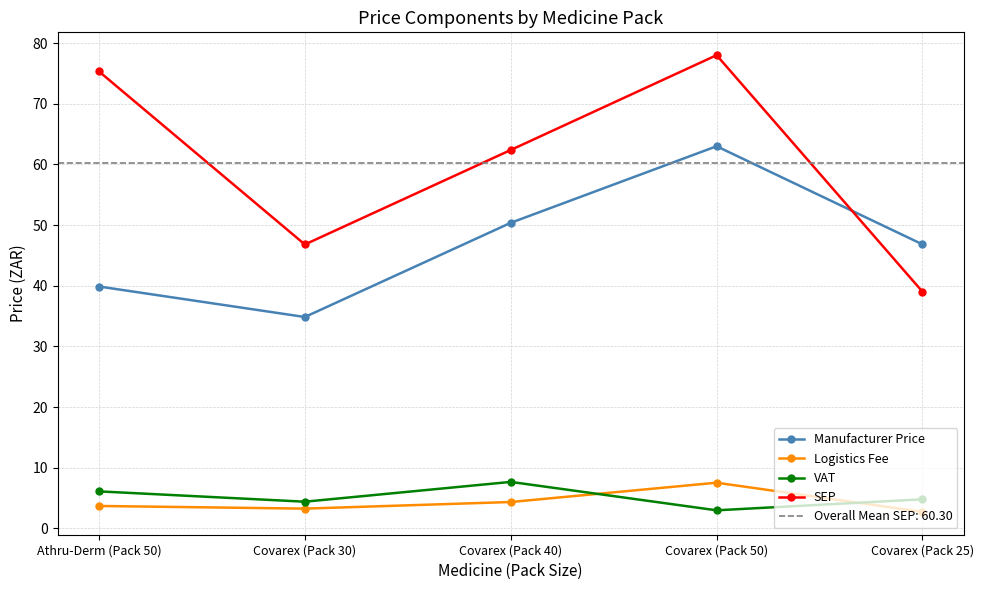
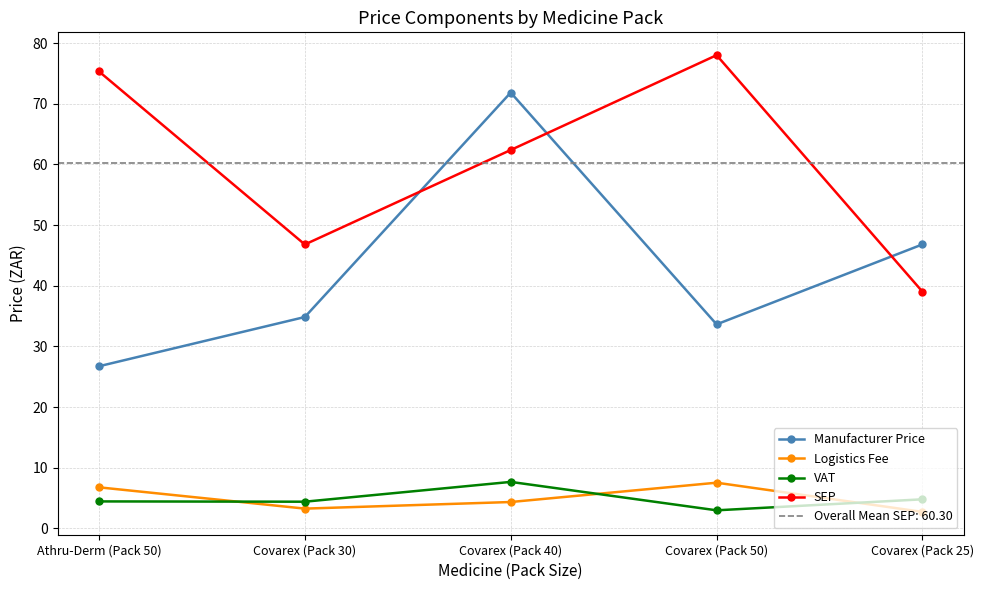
Manufacturer Price, Athru-Derm (Pack 50): 40 -> 27
Logistics Fee, Athru-Derm (Pack 50): 4 -> 7
VAT, Athru-Derm (Pack 50): 6 -> 4
Manufacturer Price, Covarex (Pack 40): 50 -> 72
Manufacturer Price, Covarex (Pack 50): 63 -> 34
